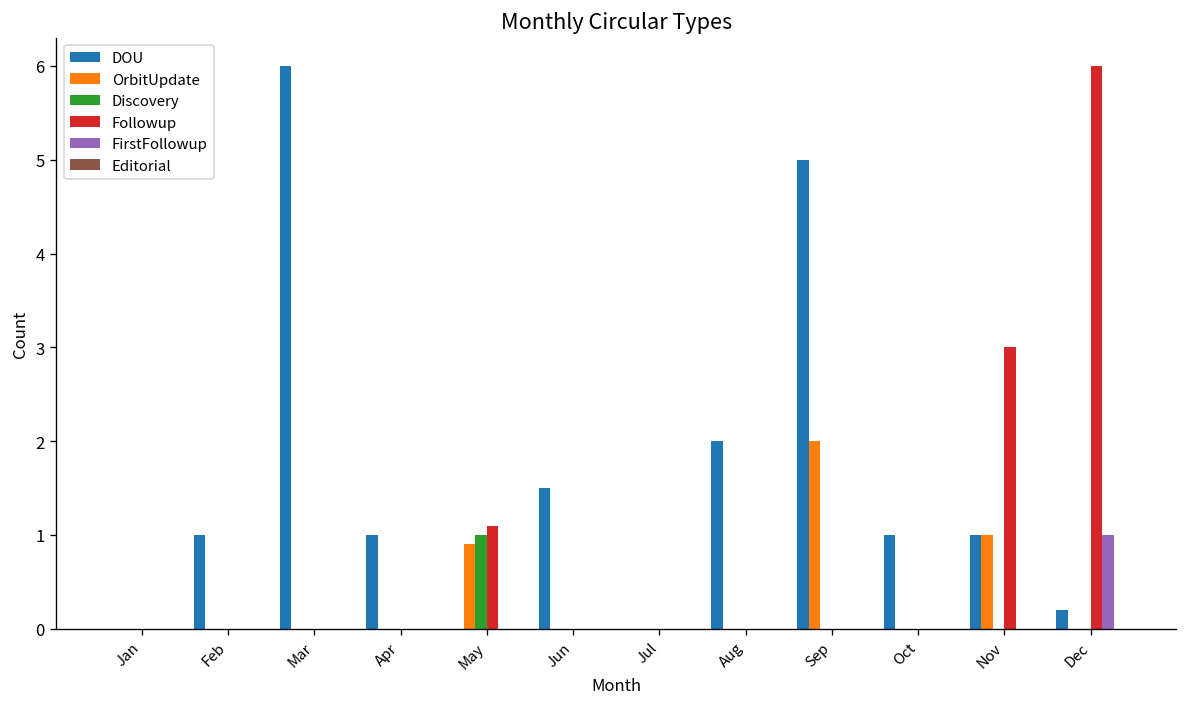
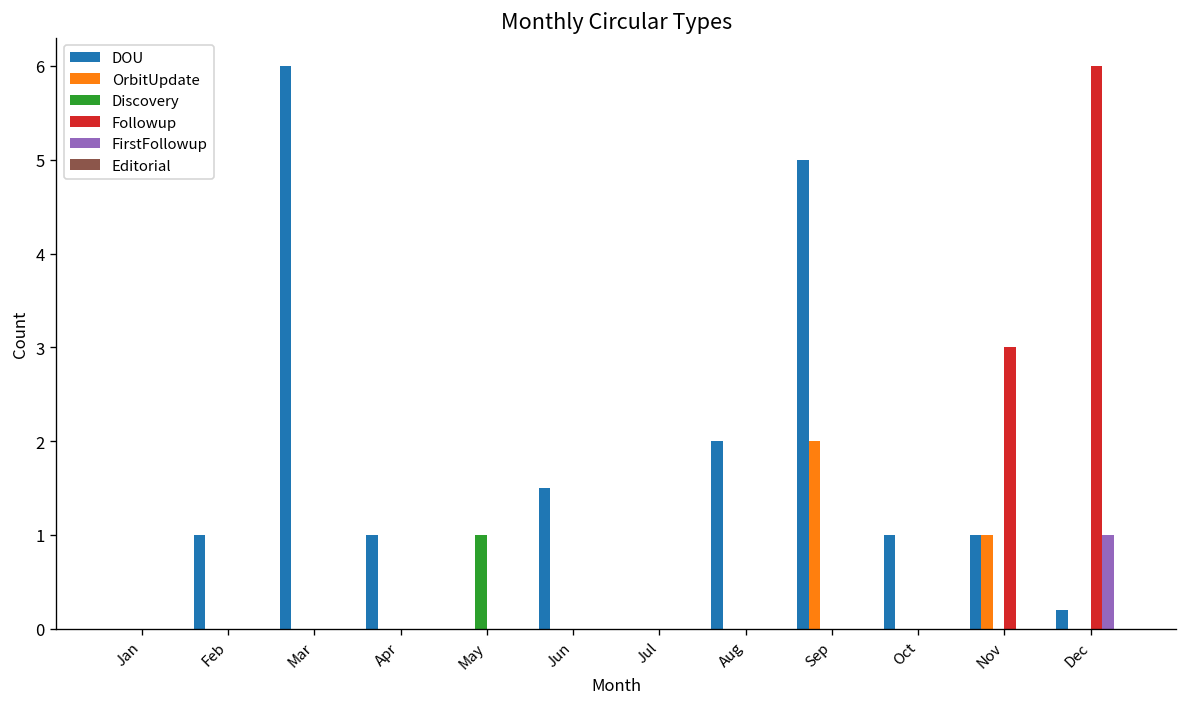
OrbitUpdate, May: 0.9 -> 0.0
Followup, May: 1.1 -> 0.0
